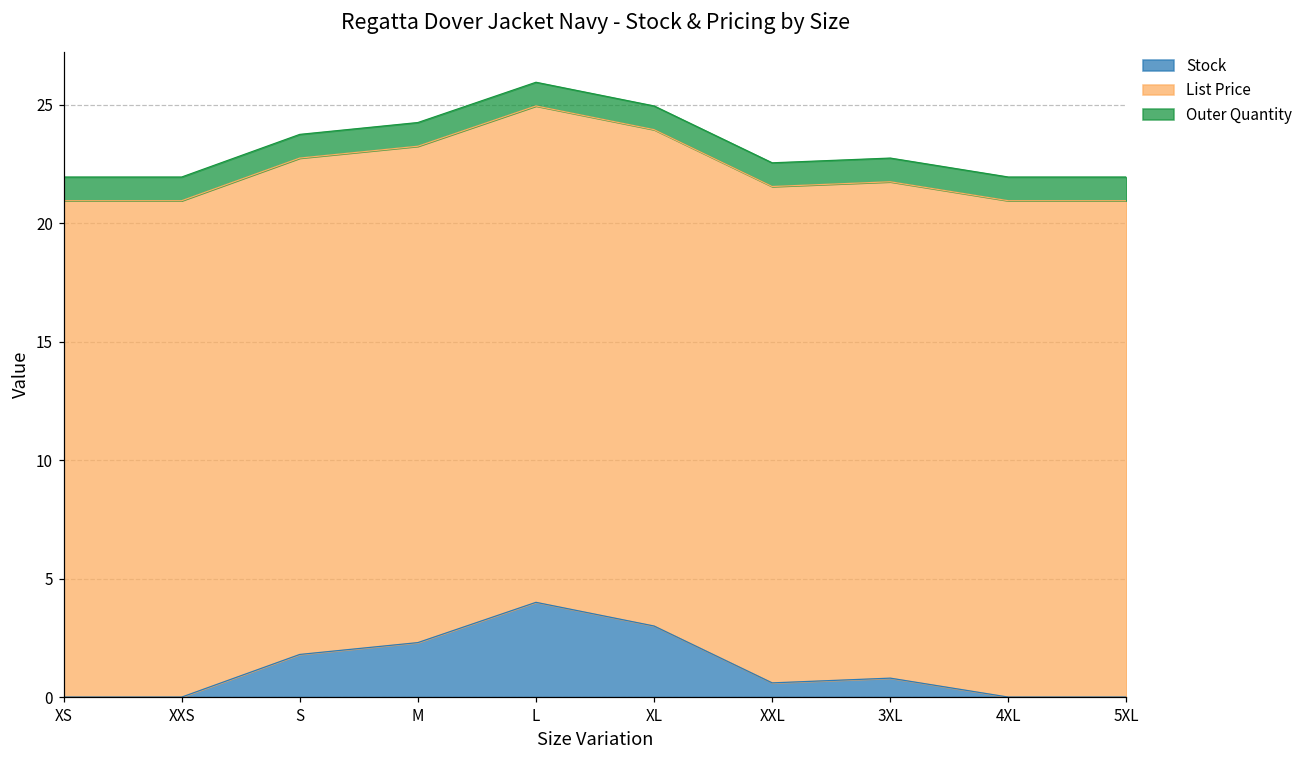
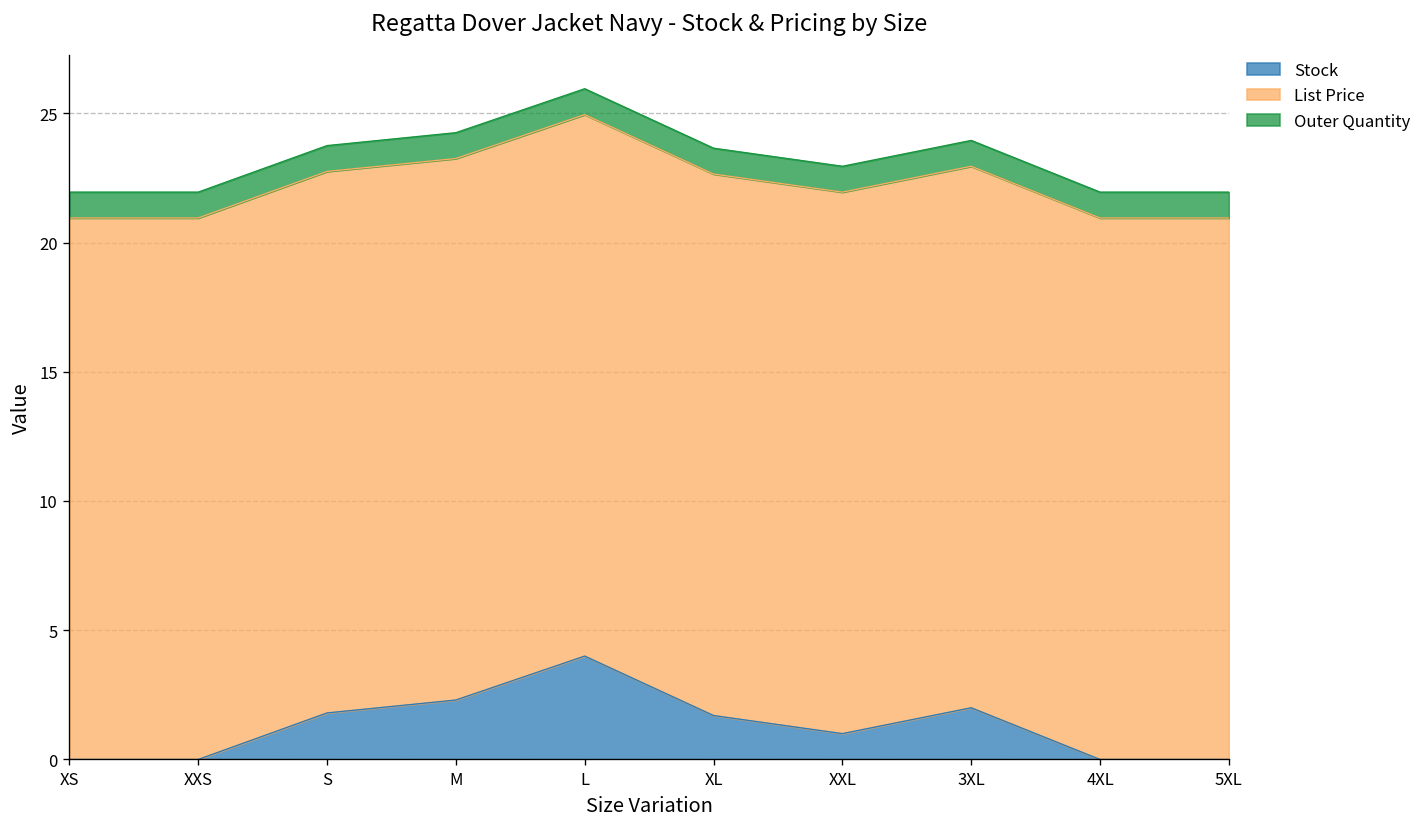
Stock, XL: 3.0 -> 1.7
Stock, XXL: 0.6 -> 1.0
Stock, 3XL: 0.8 -> 2.0
